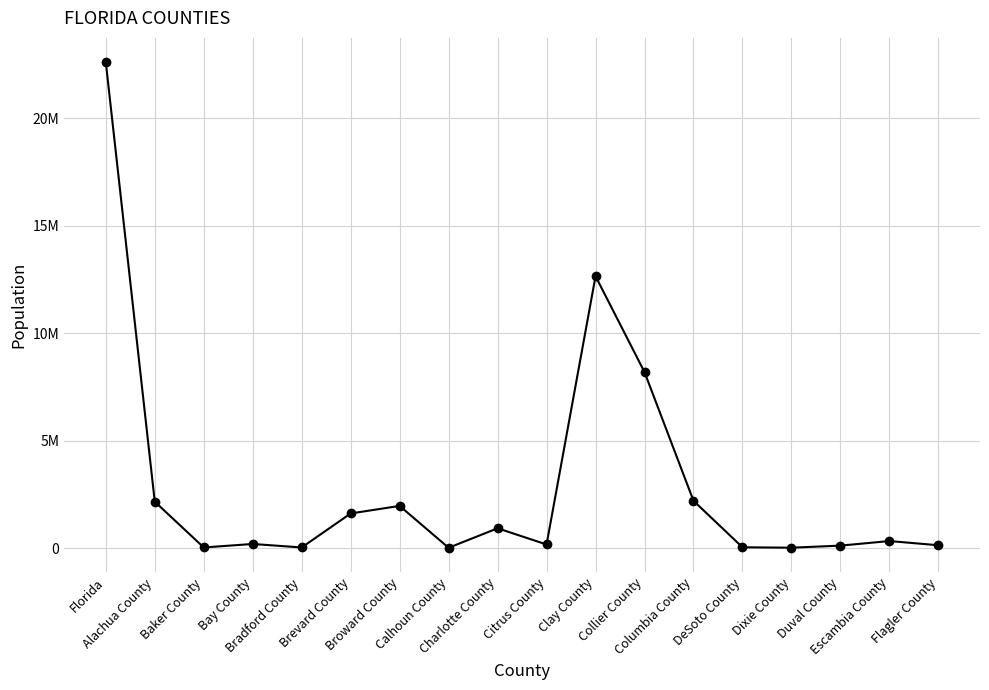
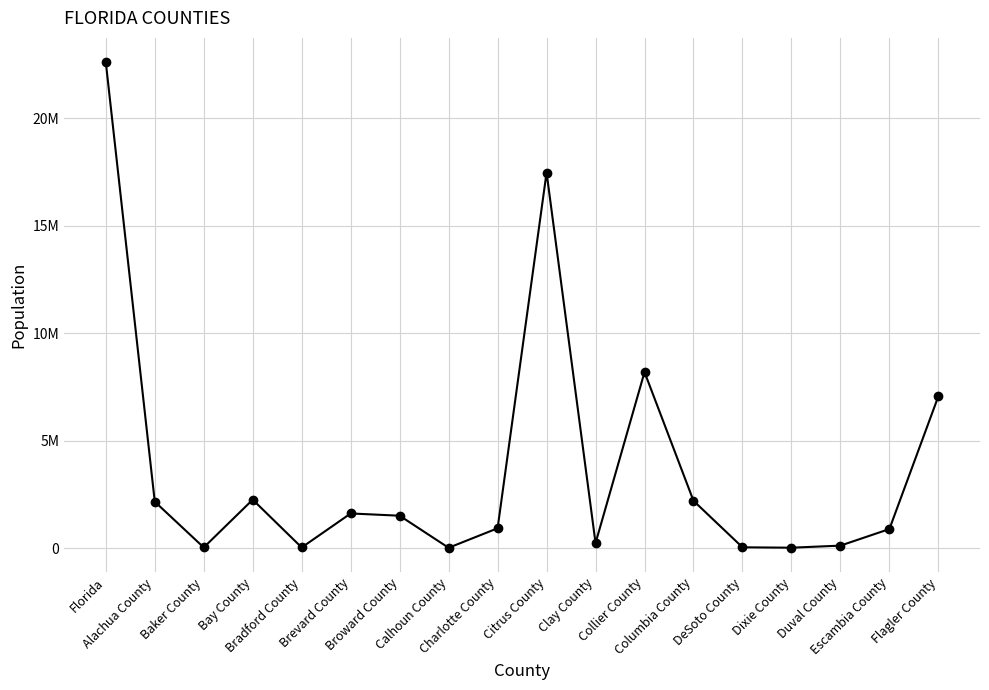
Bay County: 200000 -> 2300000
Broward County: 2000000 -> 1500000
Citrus County: 200000 -> 17500000
Clay County: 12600000 -> 200000
Escambia County: 300000 -> 900000
Flagler County: 100000 -> 7100000
